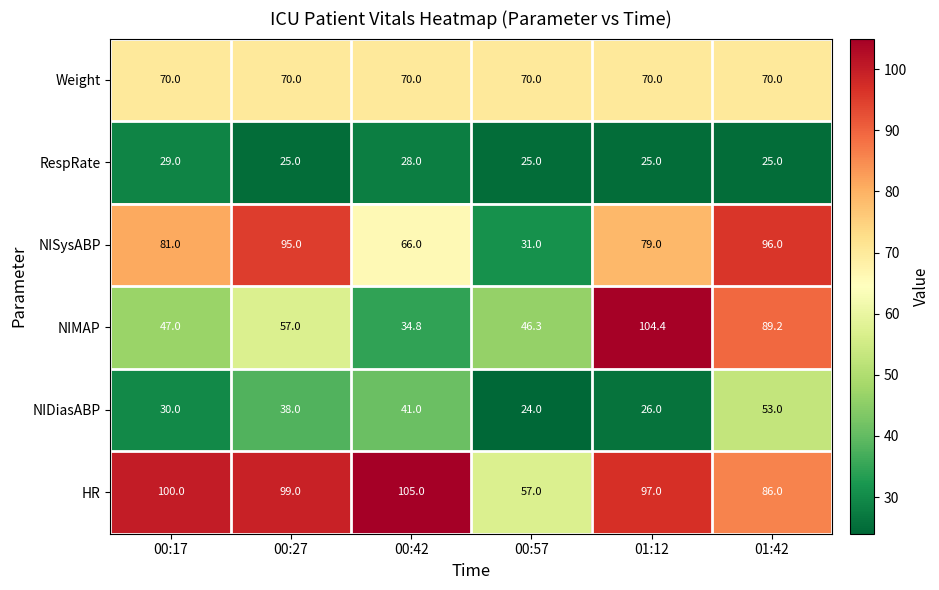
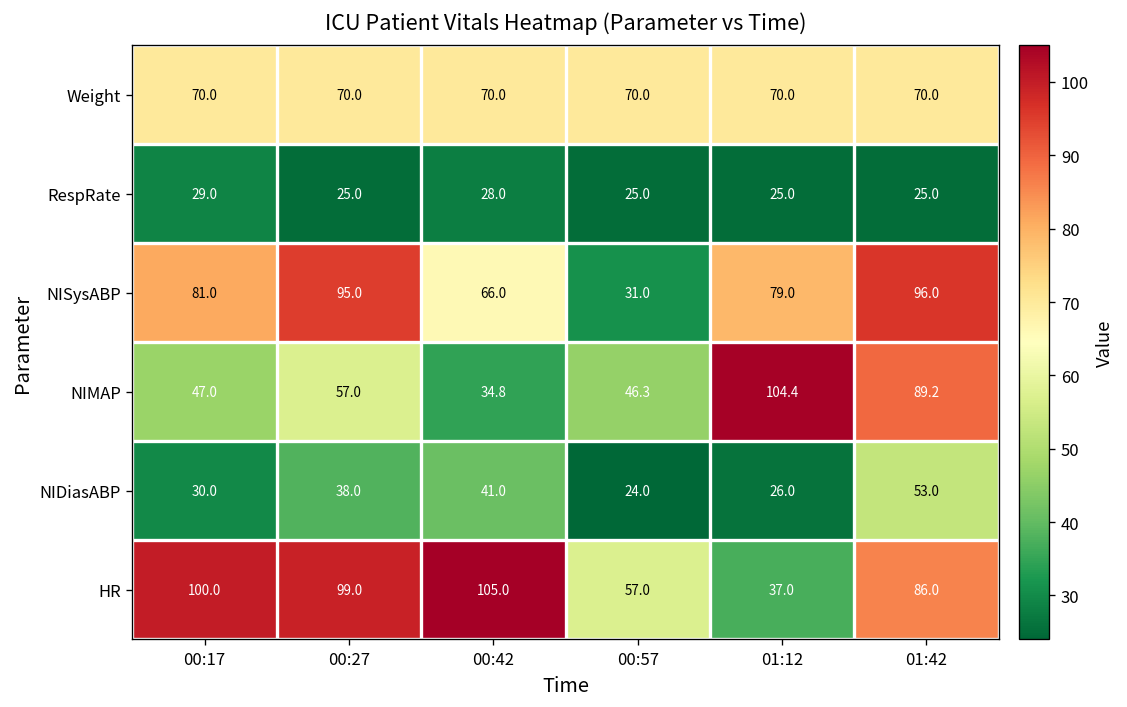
HR, 01:12: 97.0 -> 37.0
